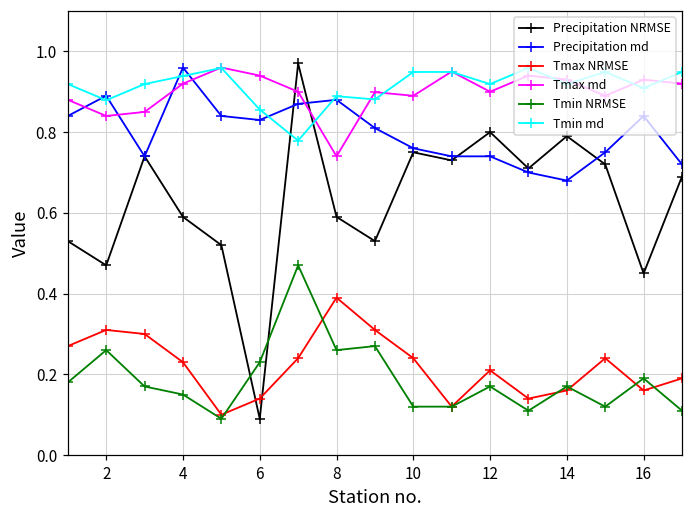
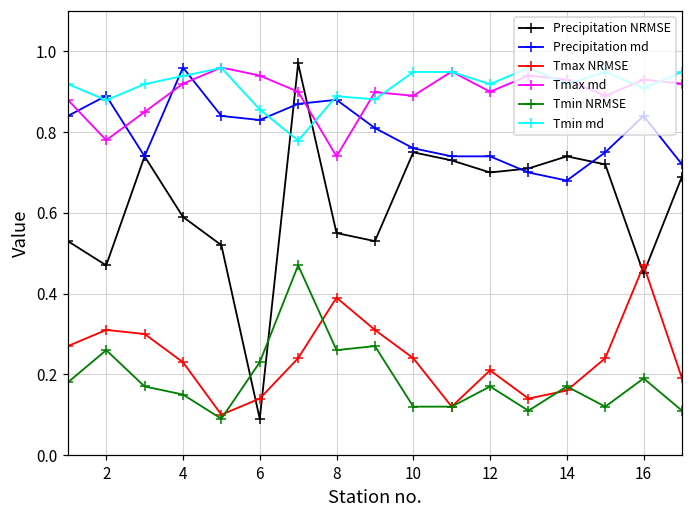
Tmax md, 2: 0.84 -> 0.78
Precipitation NRMSE, 8: 0.59 -> 0.55
Precipitation NRMSE, 12: 0.8 -> 0.7
Precipitation NRMSE, 14: 0.79 -> 0.74
Tmax NRMSE, 16: 0.16 -> 0.47
